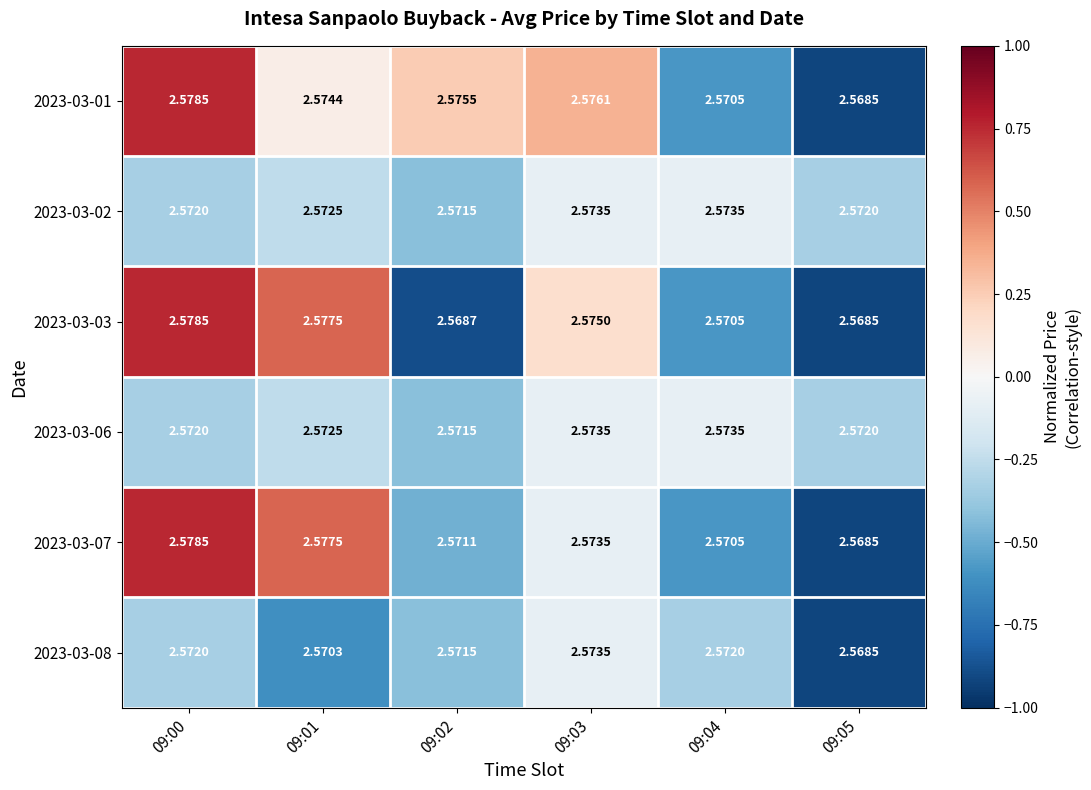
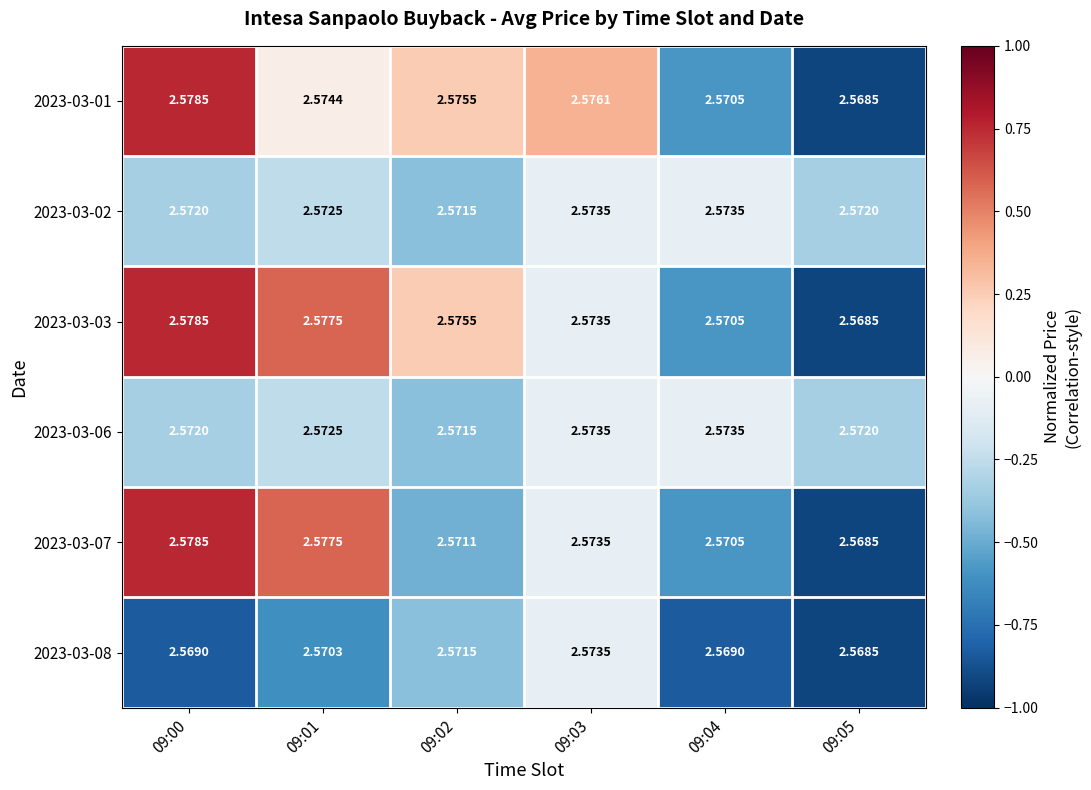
2023-03-03, 09:02: 2.5687 -> 2.5755
2023-03-03, 09:03: 2.5750 -> 2.5735
2023-03-08, 09:00: 2.5720 -> 2.5690
2023-03-08, 09:04: 2.5720 -> 2.5690
